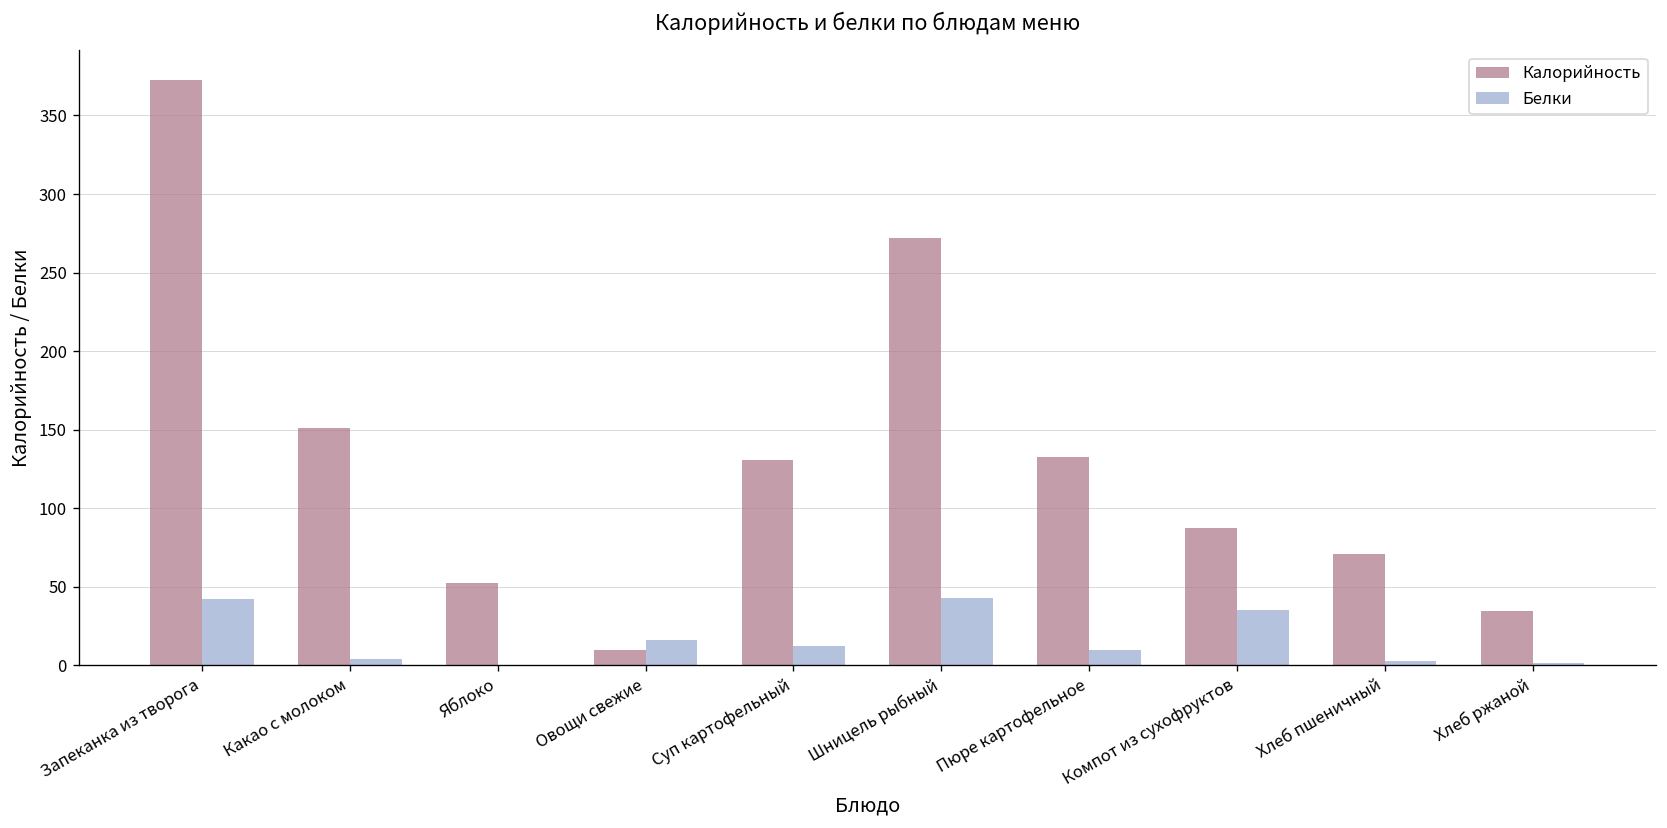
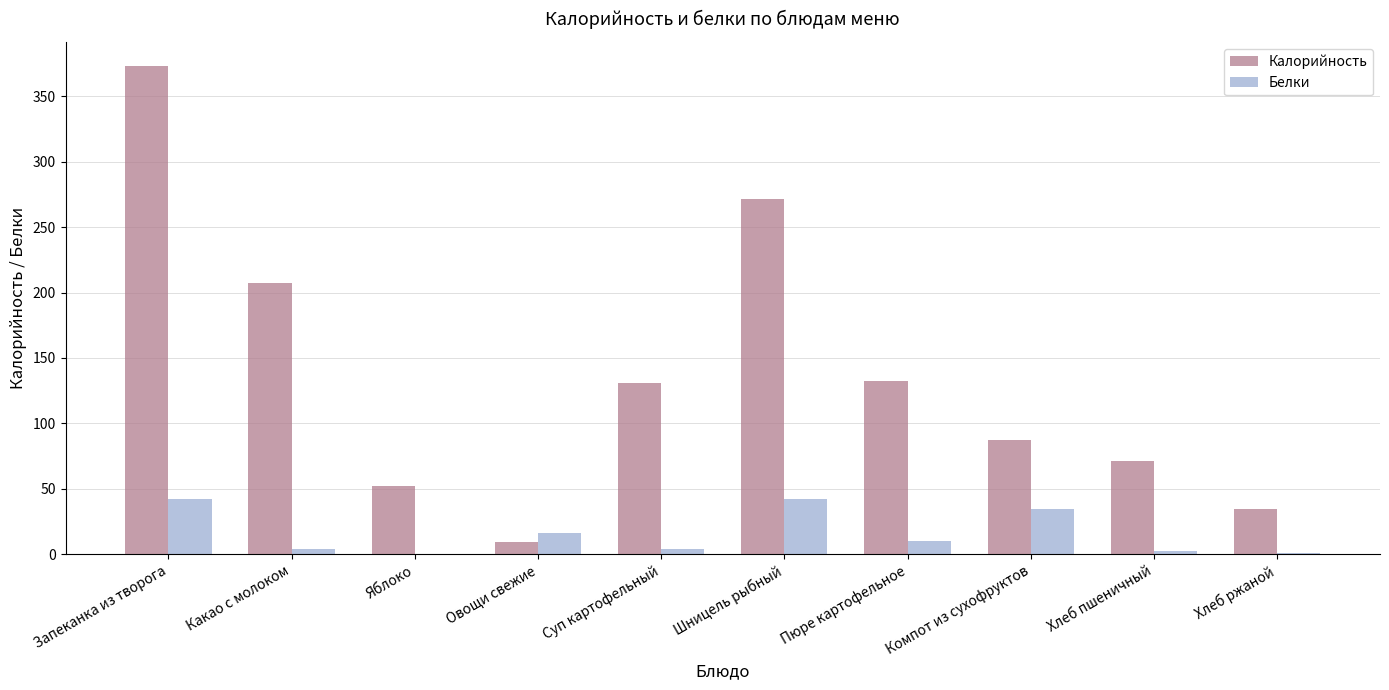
Калорийность, Какао с молоком: 151 -> 207
Белки, Суп картофельный: 12 -> 4
